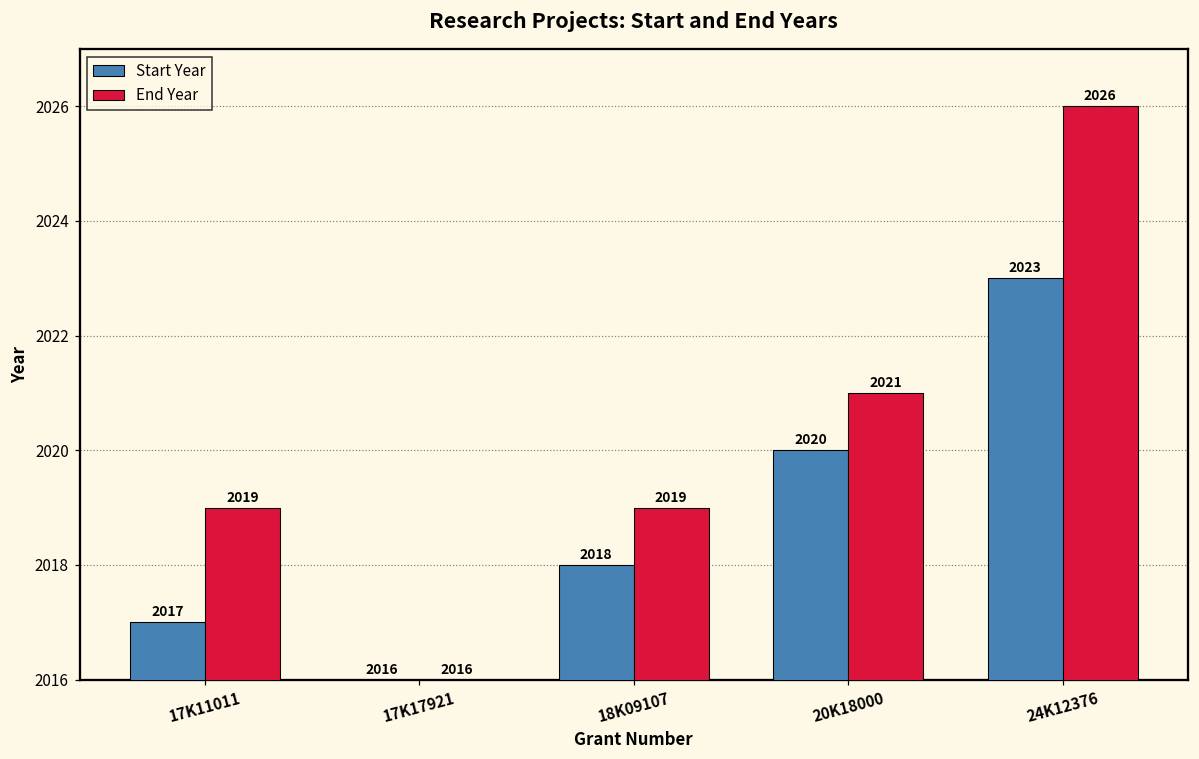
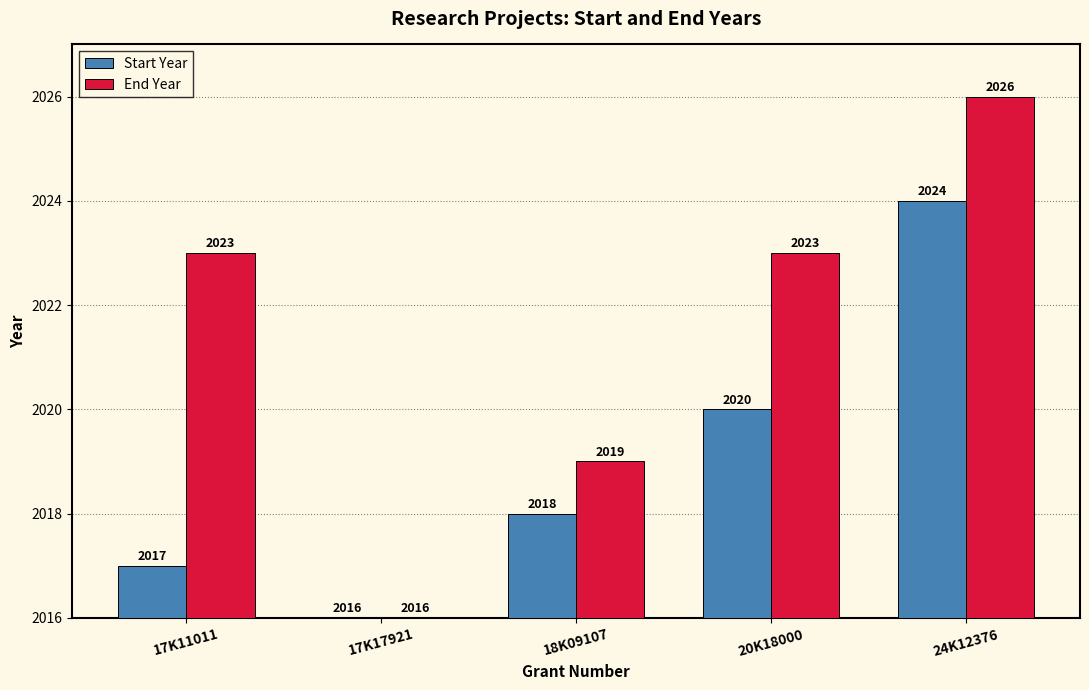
End Year, 17K11011: 2019 -> 2023
End Year, 20K18000: 2021 -> 2023
Start Year, 24K12376: 2023 -> 2024
